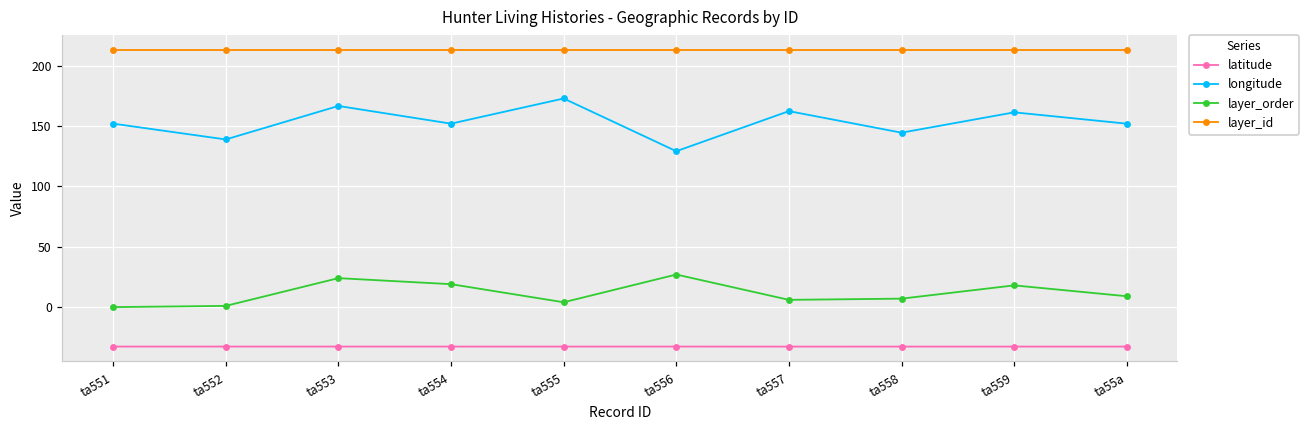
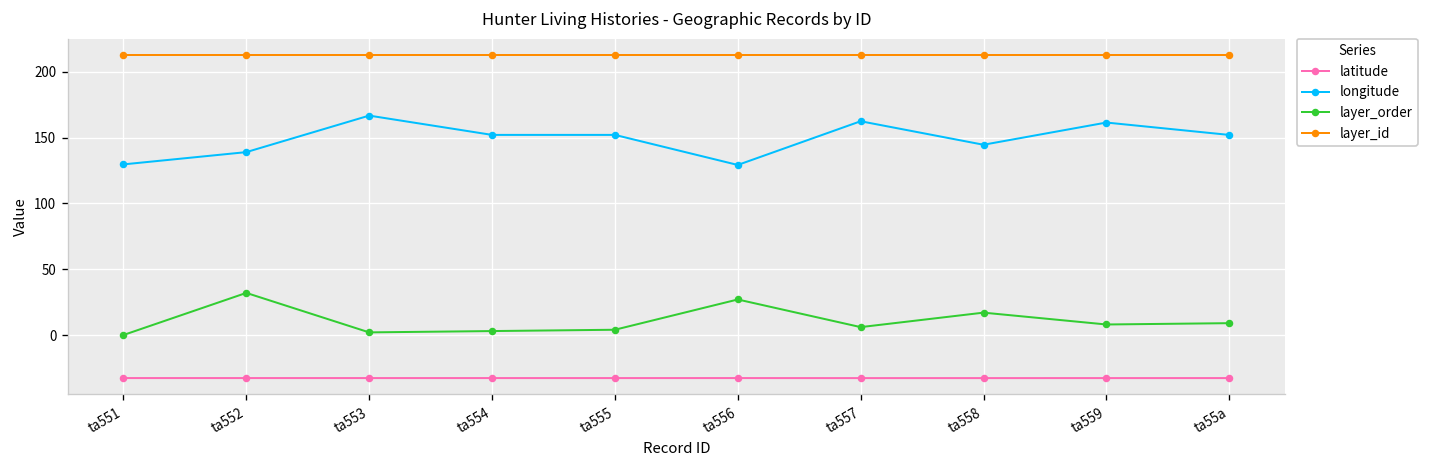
longitude, ta551: 152 -> 130
layer_order, ta552: 1 -> 32
layer_order, ta553: 24 -> 2
layer_order, ta554: 19 -> 3
longitude, ta555: 173 -> 152
layer_order, ta558: 7 -> 17
layer_order, ta559: 18 -> 8
